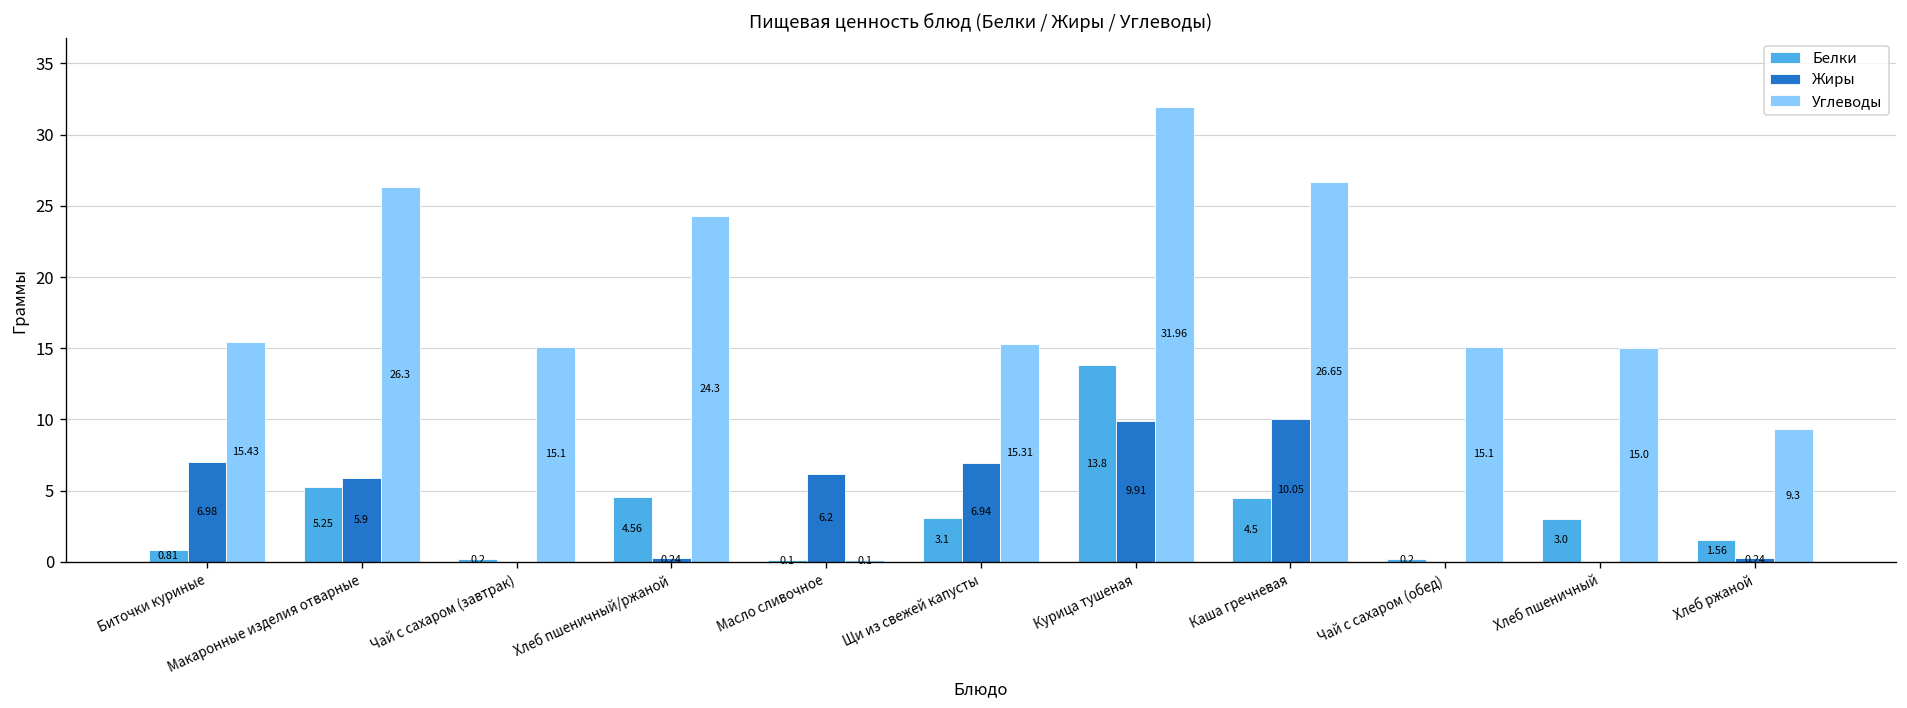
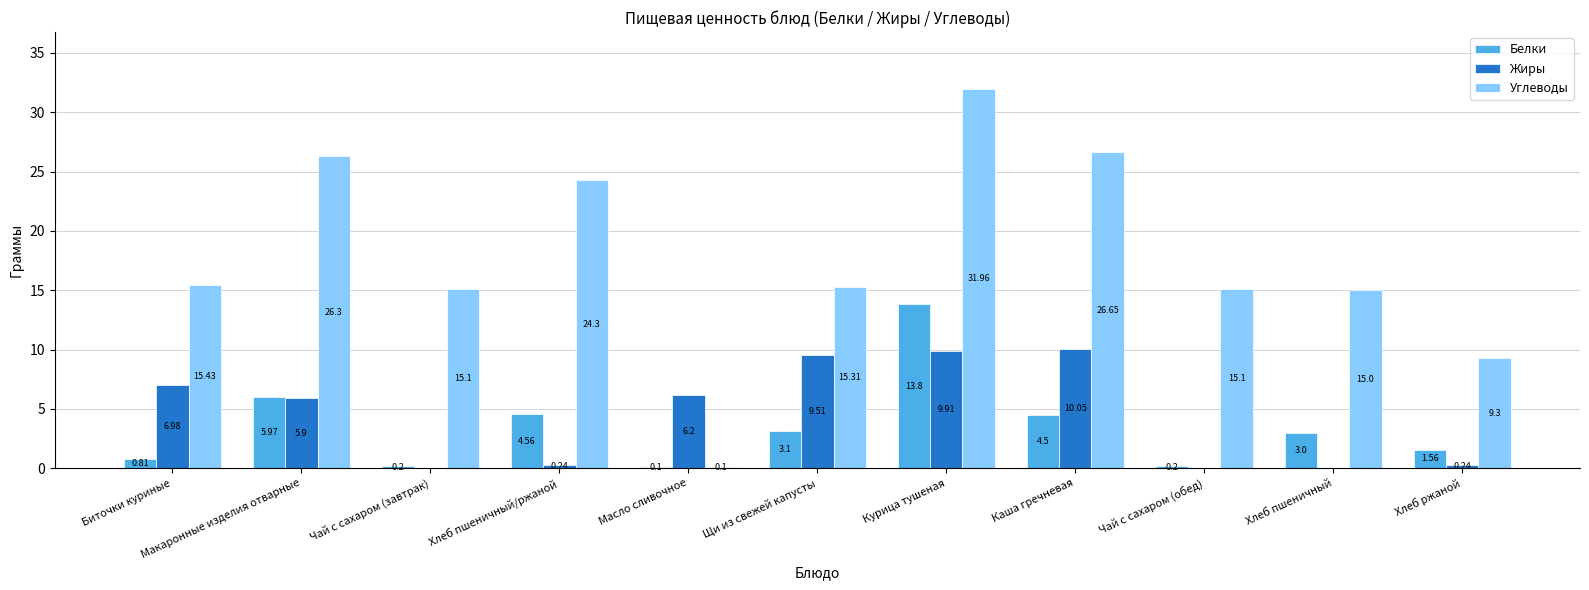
Белки, Макаронные изделия отварные: 5.25 -> 5.97
Жиры, Щи из свежей капусты: 6.94 -> 9.51
